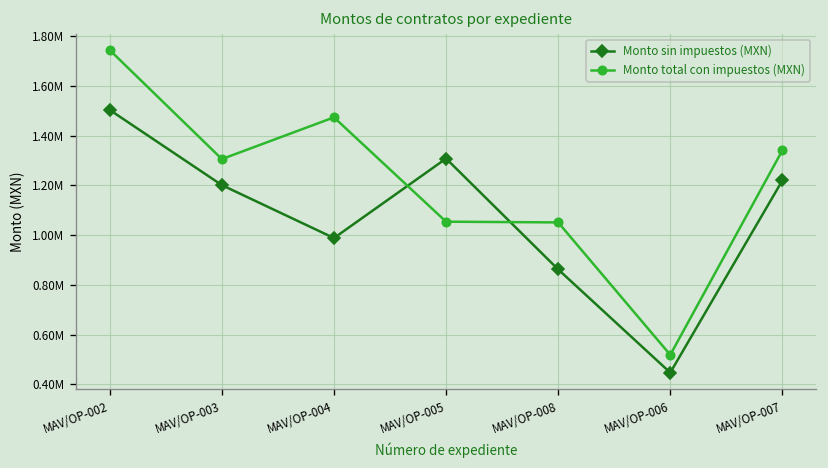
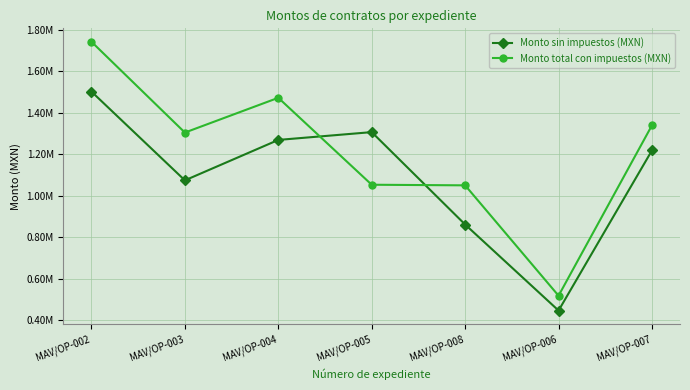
Monto sin impuestos (MXN), MAV/OP-003: 1200000 -> 1070000
Monto sin impuestos (MXN), MAV/OP-004: 990000 -> 1270000
